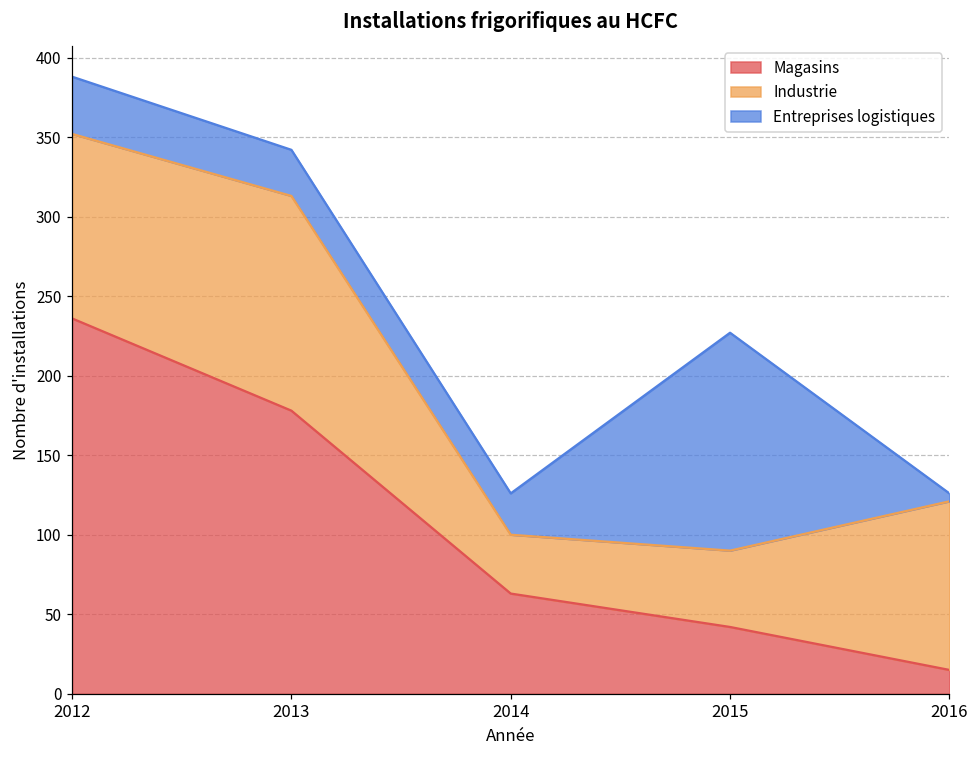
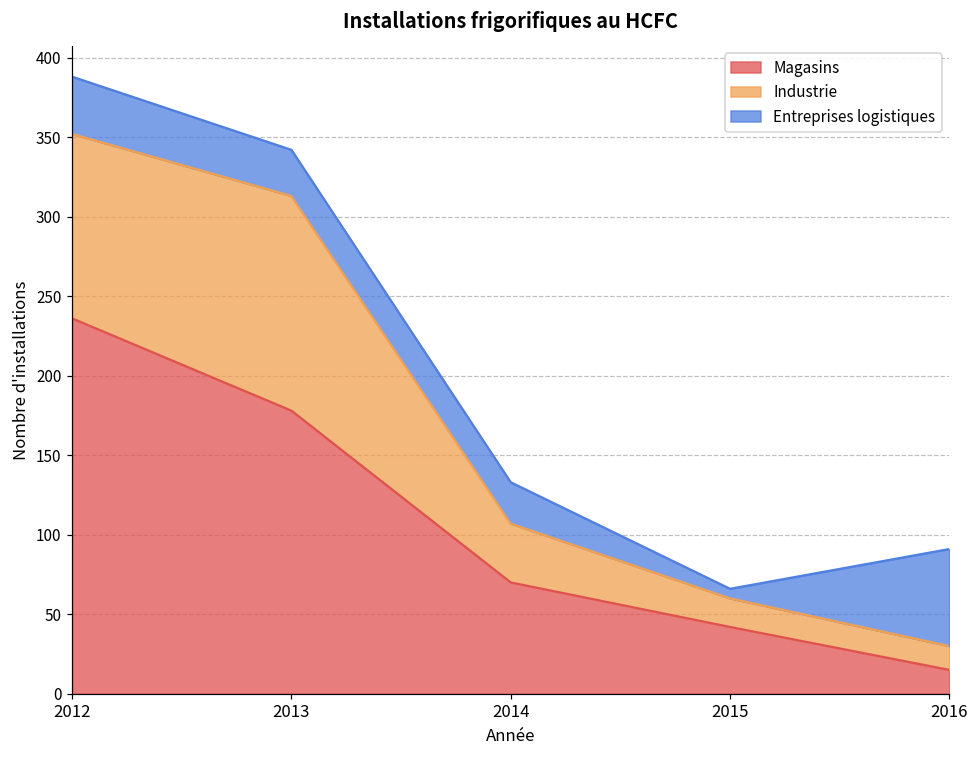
Magasins, 2014: 63 -> 70
Industrie, 2015: 48 -> 18
Entreprises logistiques, 2015: 137 -> 6
Industrie, 2016: 106 -> 15
Entreprises logistiques, 2016: 5 -> 61
